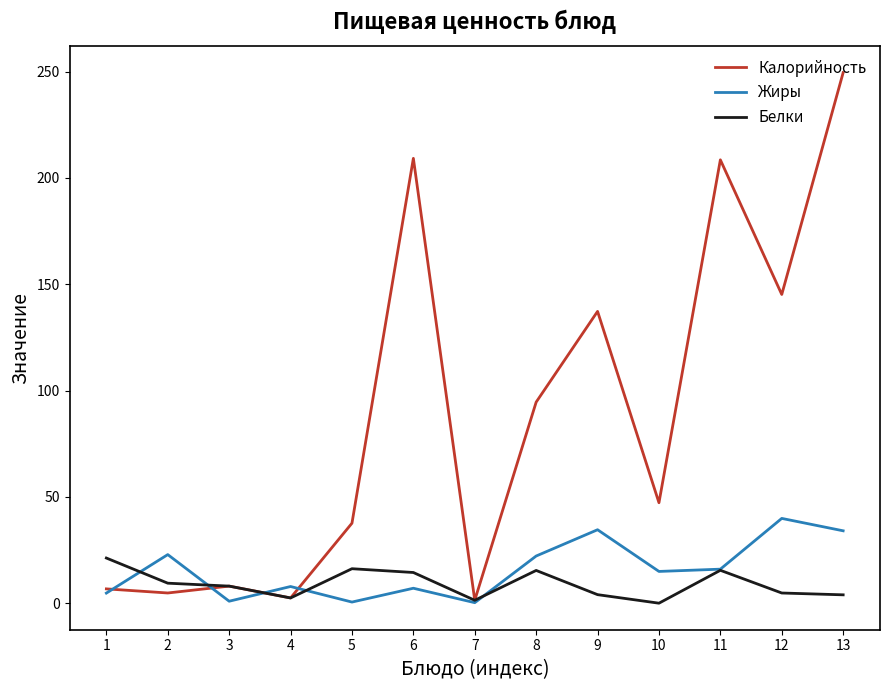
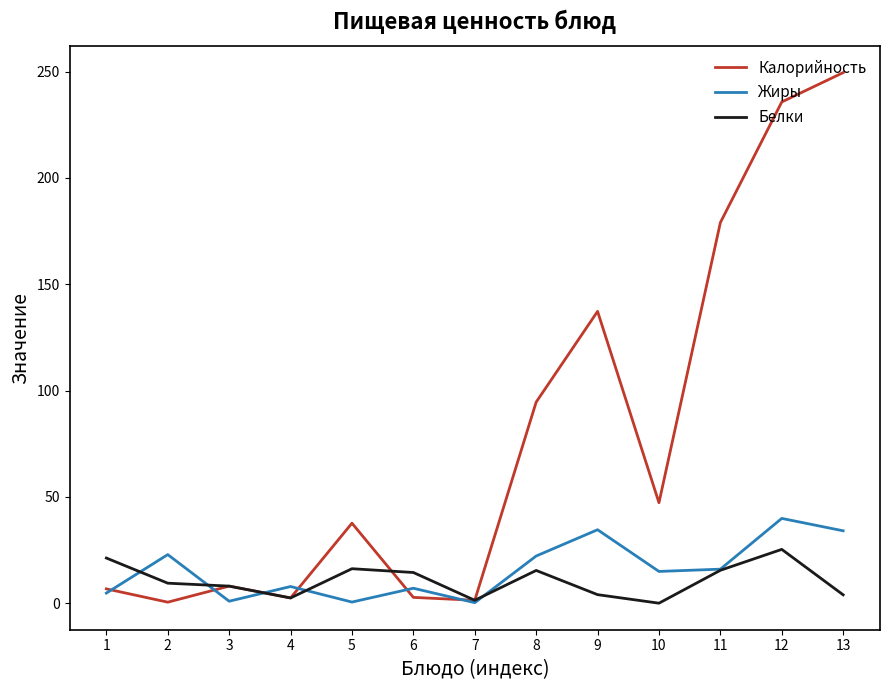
Калорийность, 2: 5 -> 1
Калорийность, 6: 209 -> 3
Калорийность, 11: 209 -> 179
Калорийность, 12: 145 -> 236
Белки, 12: 5 -> 25
